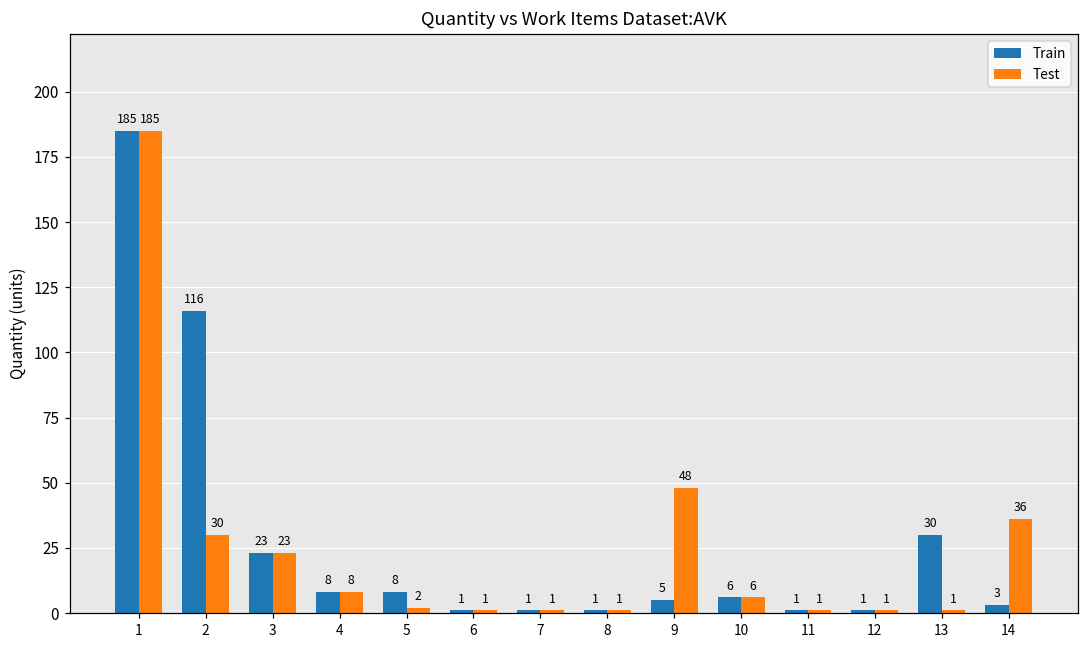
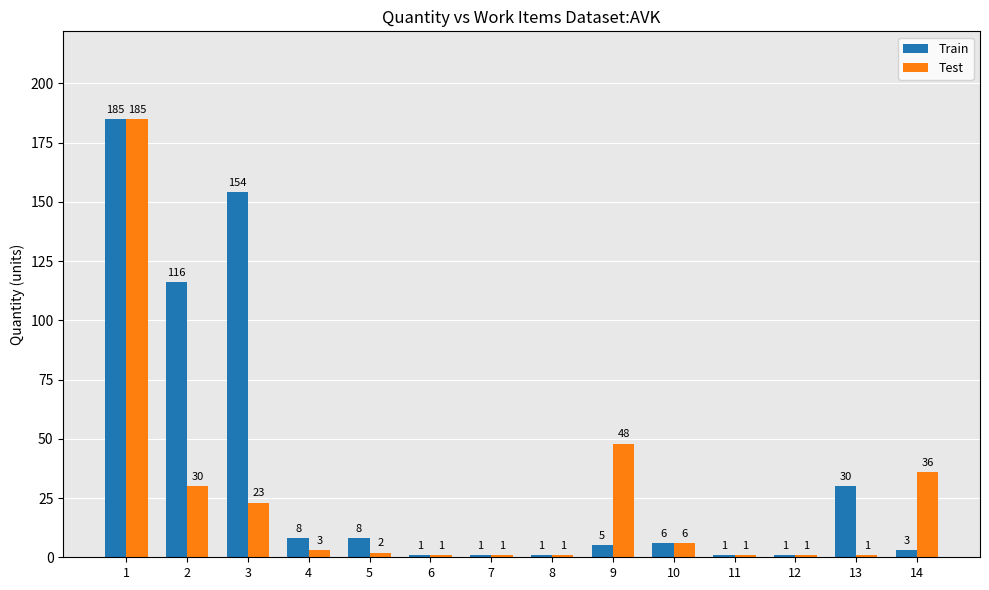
Train, 3: 23 -> 154
Test, 4: 8 -> 3
